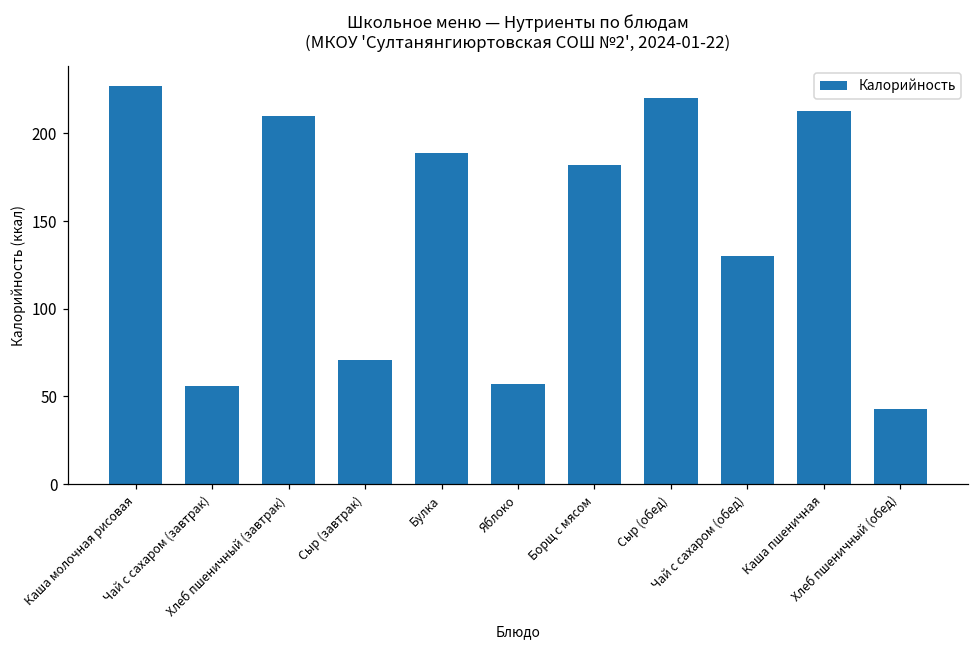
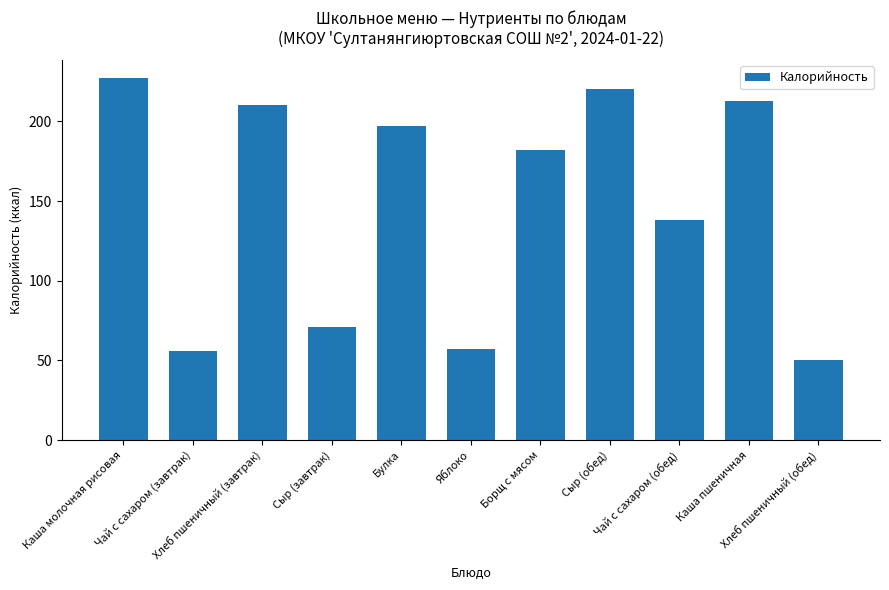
Булка: 189 -> 197
Чай с сахаром (обед): 130 -> 138
Хлеб пшеничный (обед): 43 -> 50
